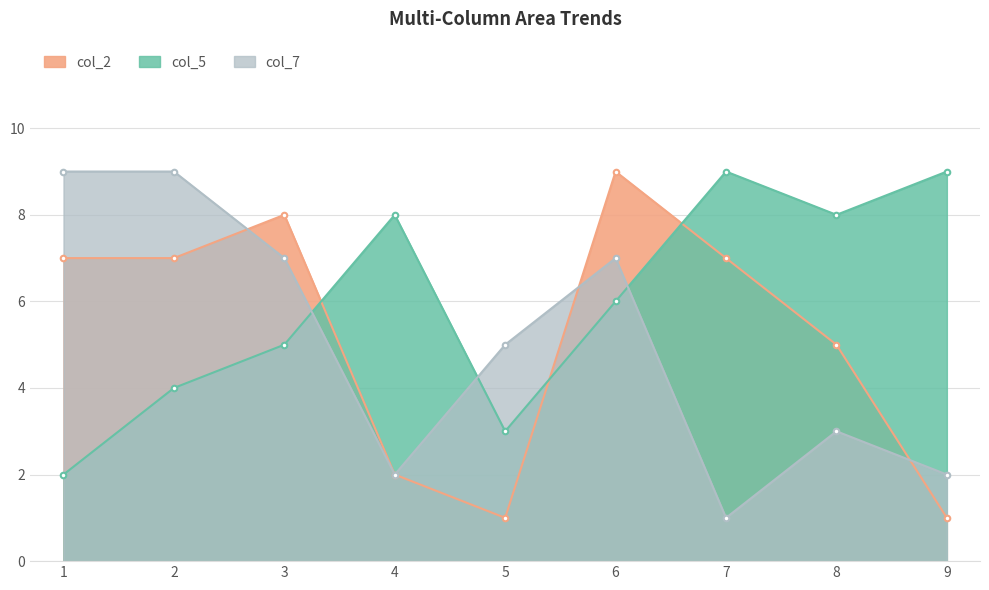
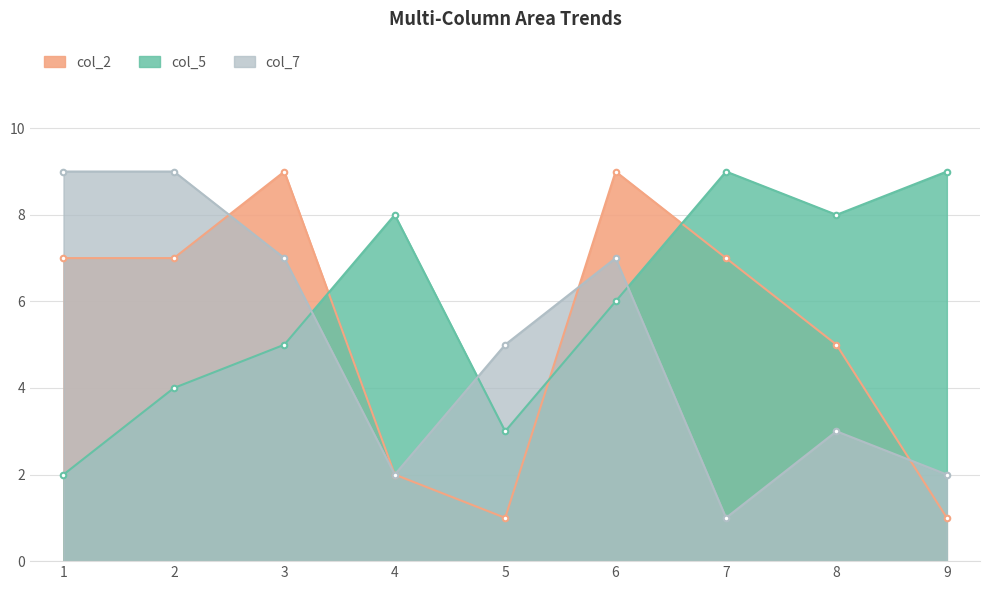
col_2, 3: 8 -> 9
